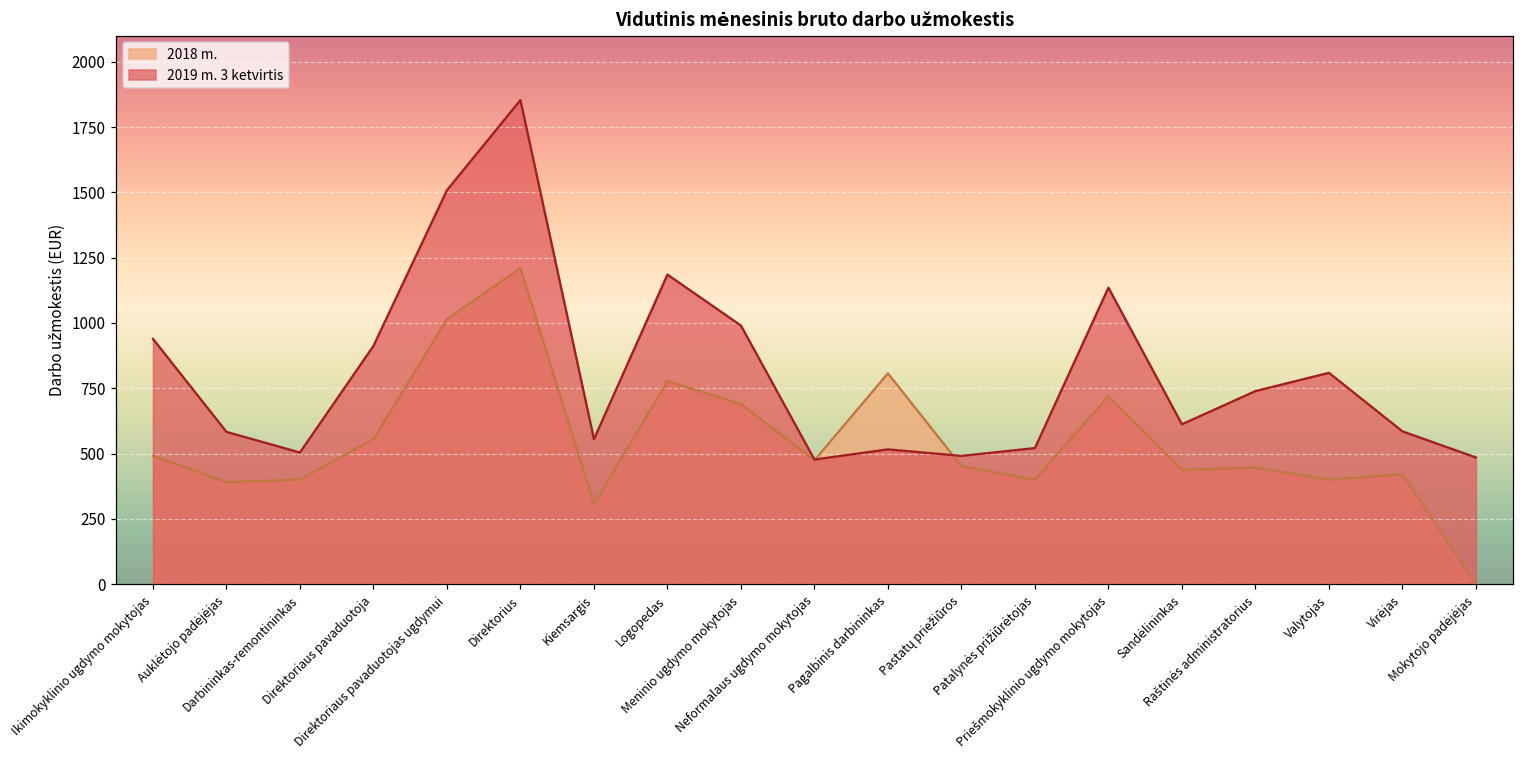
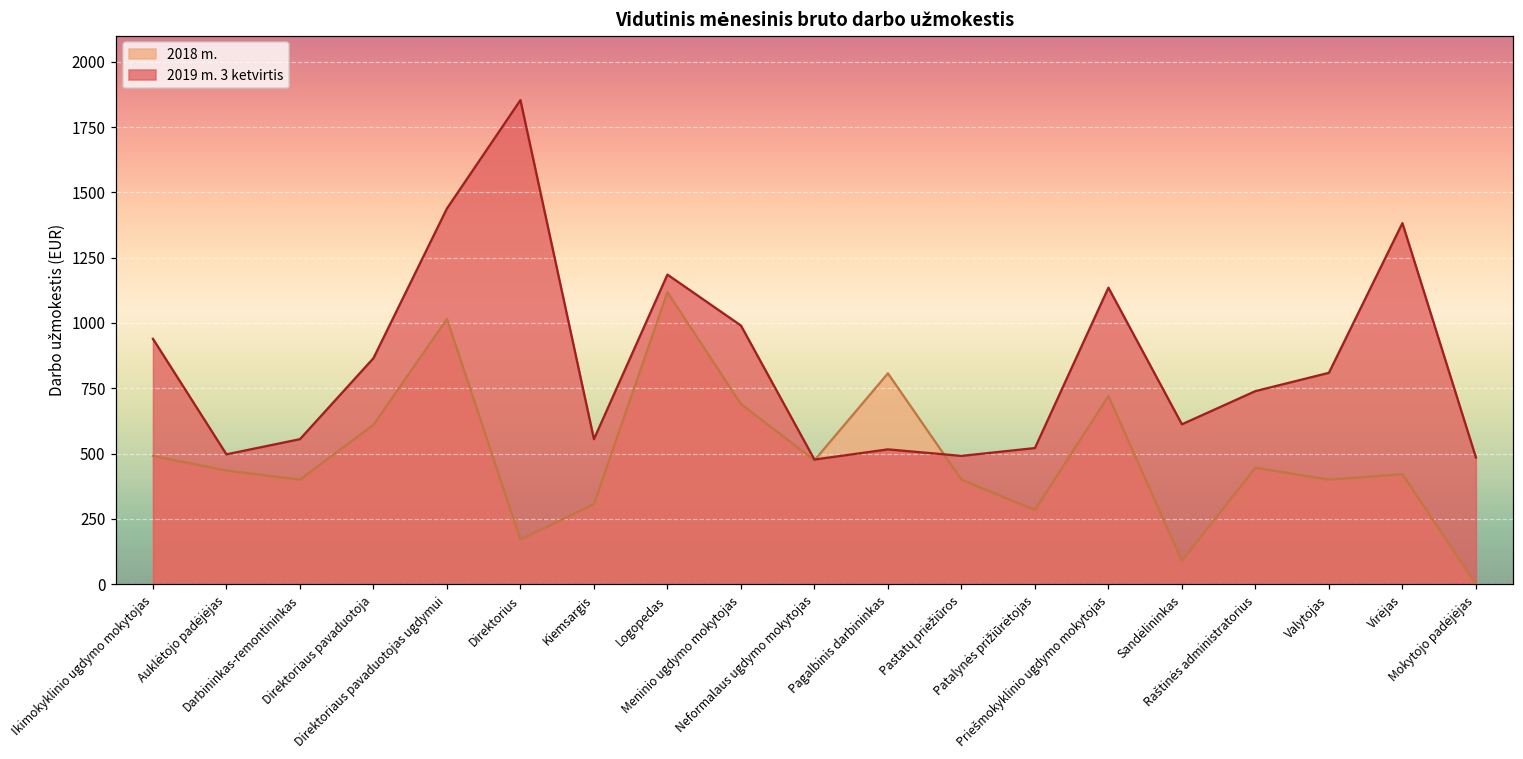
2018 m., Auklėtojo padėjėjas: 390 -> 440
2019 m. 3 ketvirtis, Auklėtojo padėjėjas: 580 -> 500
2019 m. 3 ketvirtis, Darbininkas-remontininkas: 500 -> 560
2018 m., Direktoriaus pavaduotoja: 560 -> 610
2019 m. 3 ketvirtis, Direktoriaus pavaduotoja: 910 -> 870
2019 m. 3 ketvirtis, Direktoriaus pavaduotojas ugdymui: 1510 -> 1440
2018 m., Direktorius: 1210 -> 170
2018 m., Logopedas: 780 -> 1120
2018 m., Pastatų priežiūros: 450 -> 400
2018 m., Patalynės prižiūrėtojas: 400 -> 280
2018 m., Sandėlininkas: 440 -> 90
2019 m. 3 ketvirtis, Virėjas: 590 -> 1380
